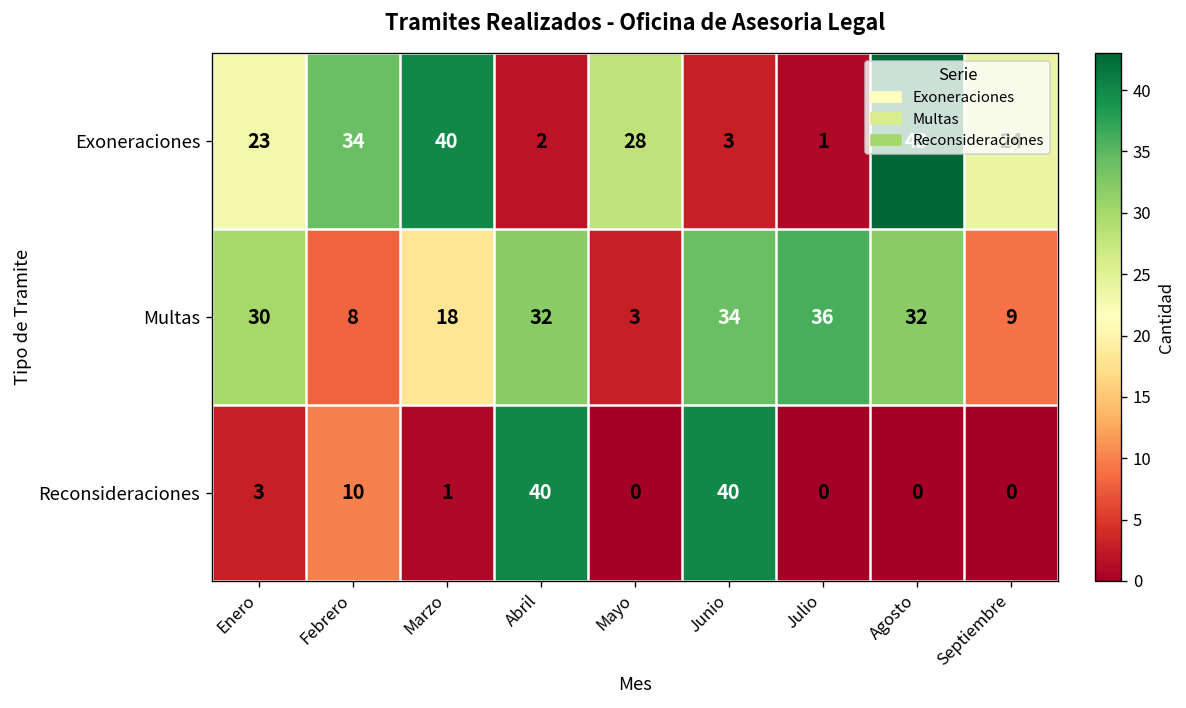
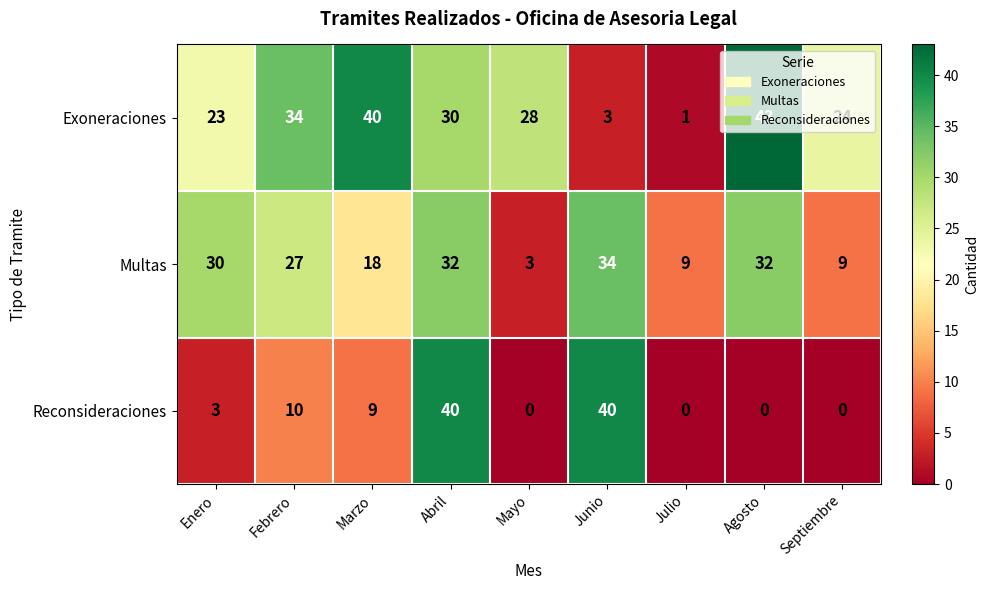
Exoneraciones, Abril: 2 -> 30
Multas, Febrero: 8 -> 27
Multas, Julio: 36 -> 9
Reconsideraciones, Marzo: 1 -> 9
